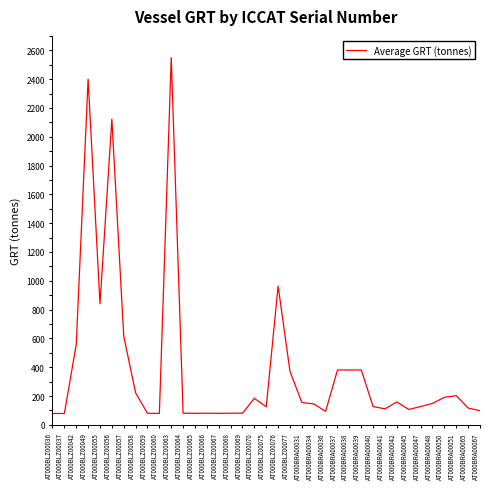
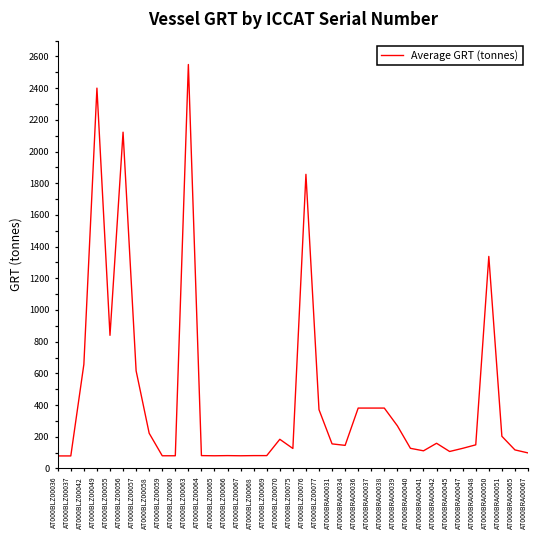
AT000BLZ00042: 560 -> 660
AT000BLZ00076: 960 -> 1860
AT000BRA00036: 90 -> 380
AT000BRA00039: 380 -> 270
AT000BRA00050: 190 -> 1340
